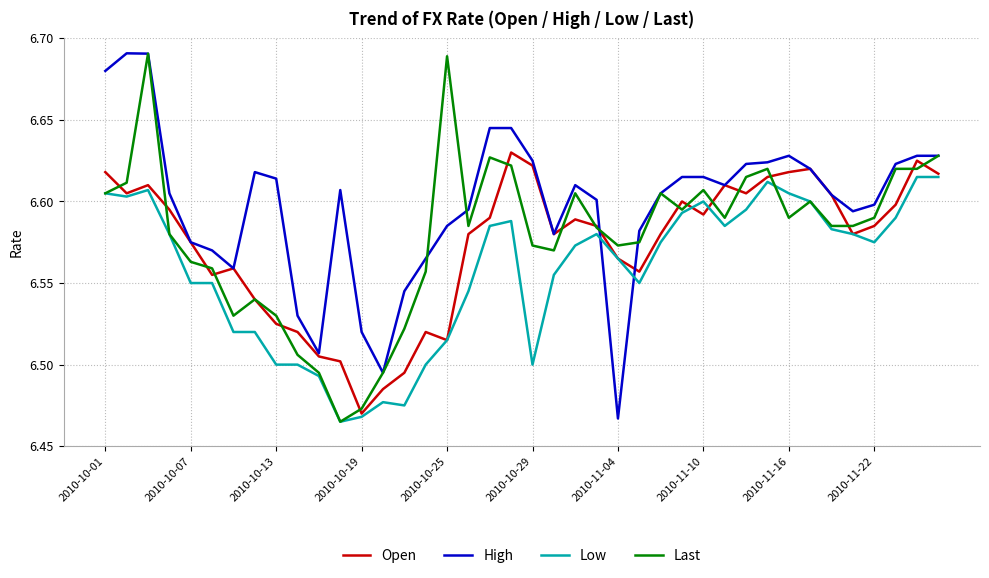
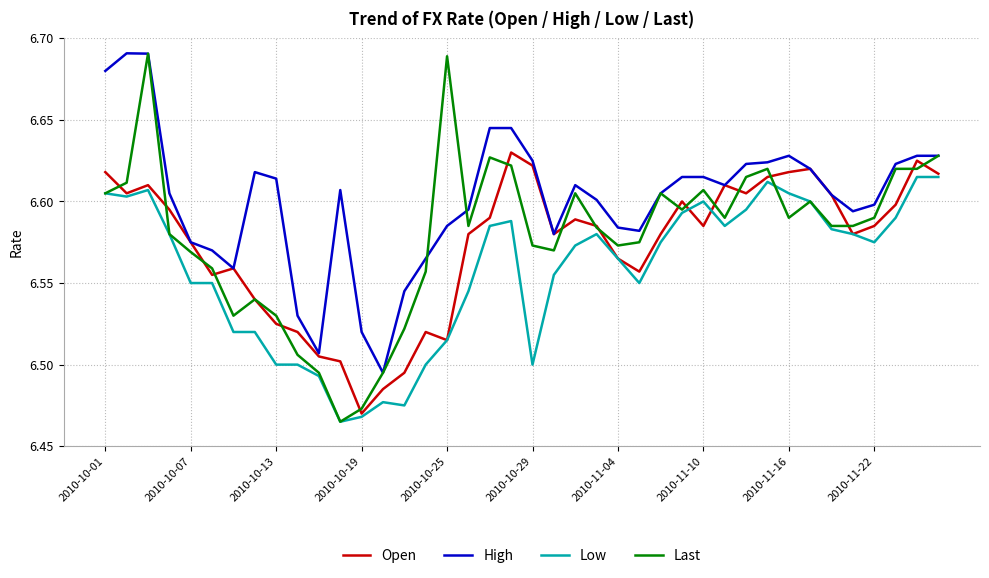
Last, 2010-10-07: 6.563 -> 6.569
High, 2010-11-04: 6.467 -> 6.584
Open, 2010-11-10: 6.592 -> 6.585
